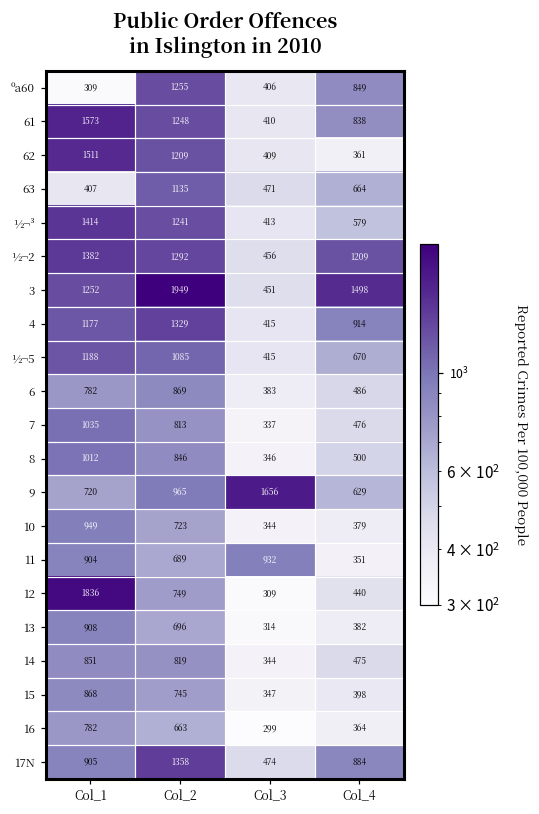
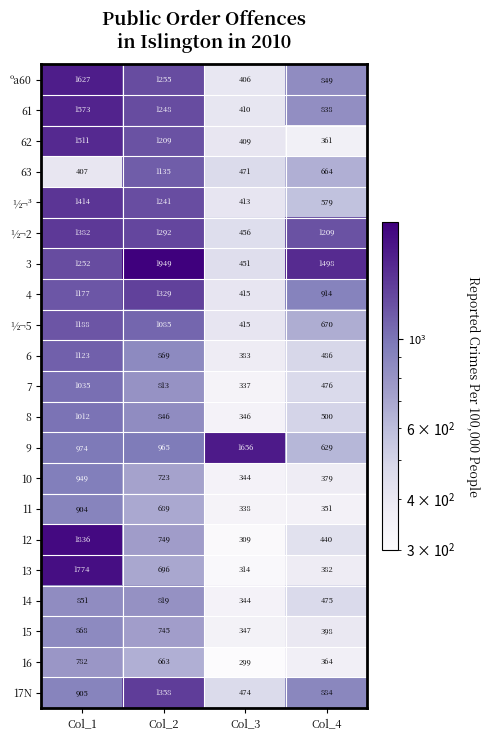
ºa60, Col_1: 309 -> 1627
6, Col_1: 782 -> 1123
9, Col_1: 720 -> 974
11, Col_3: 932 -> 338
13, Col_1: 908 -> 1774
